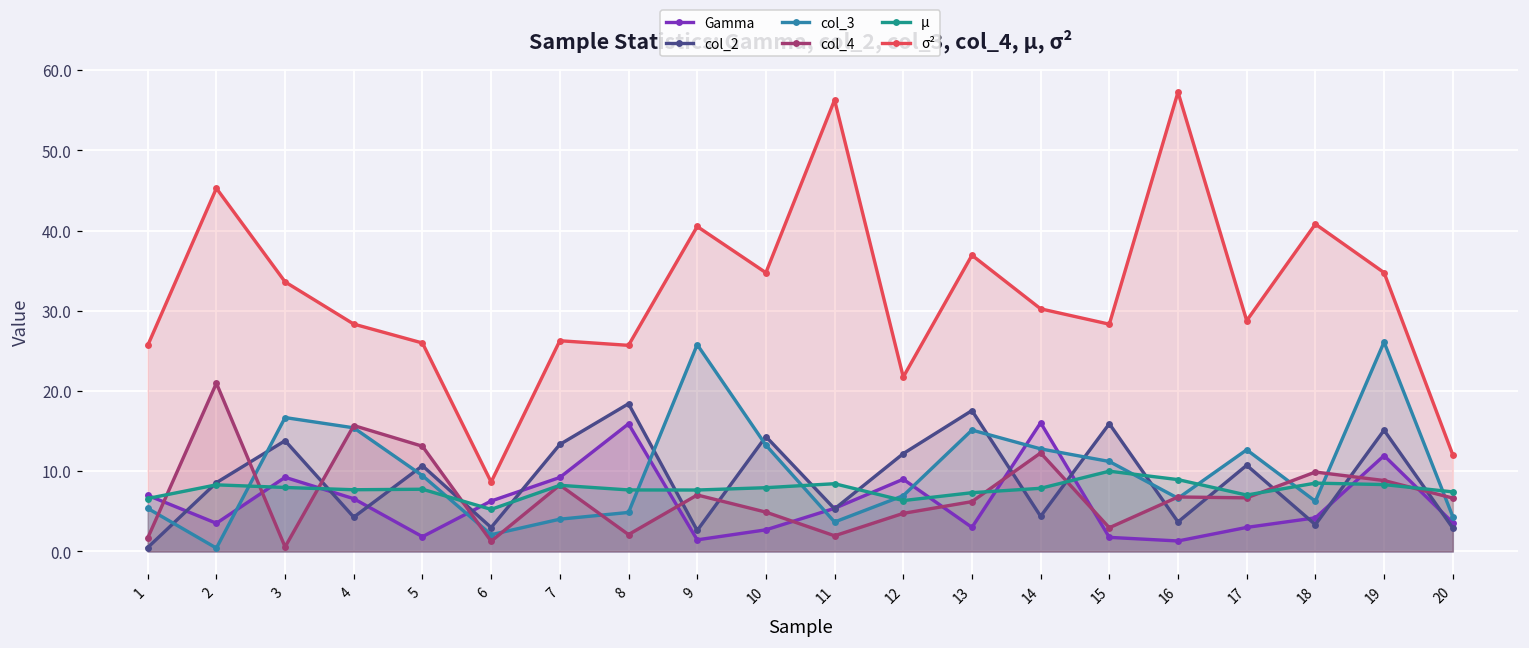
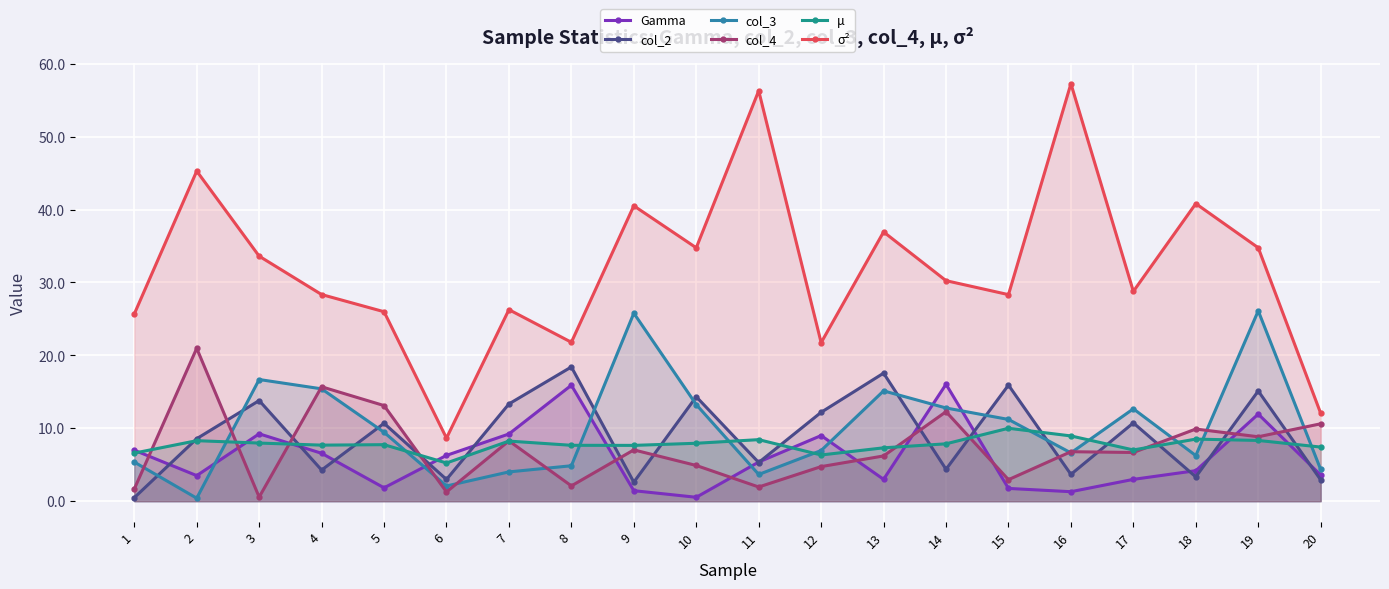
σ², 8: 26 -> 22
Gamma, 10: 3 -> 1
col_4, 20: 7 -> 11
